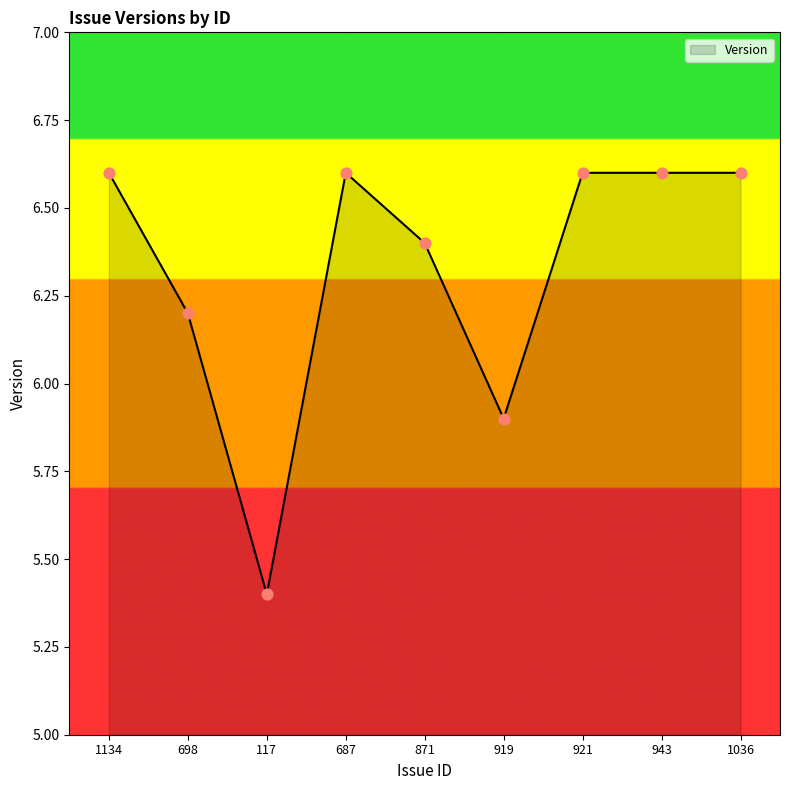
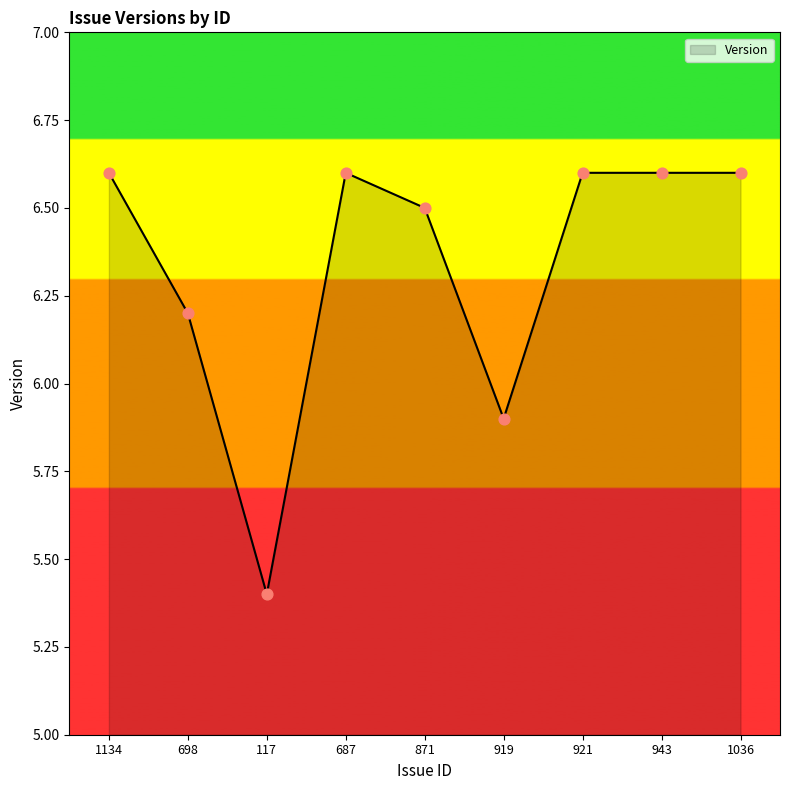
871: 6.4 -> 6.5
